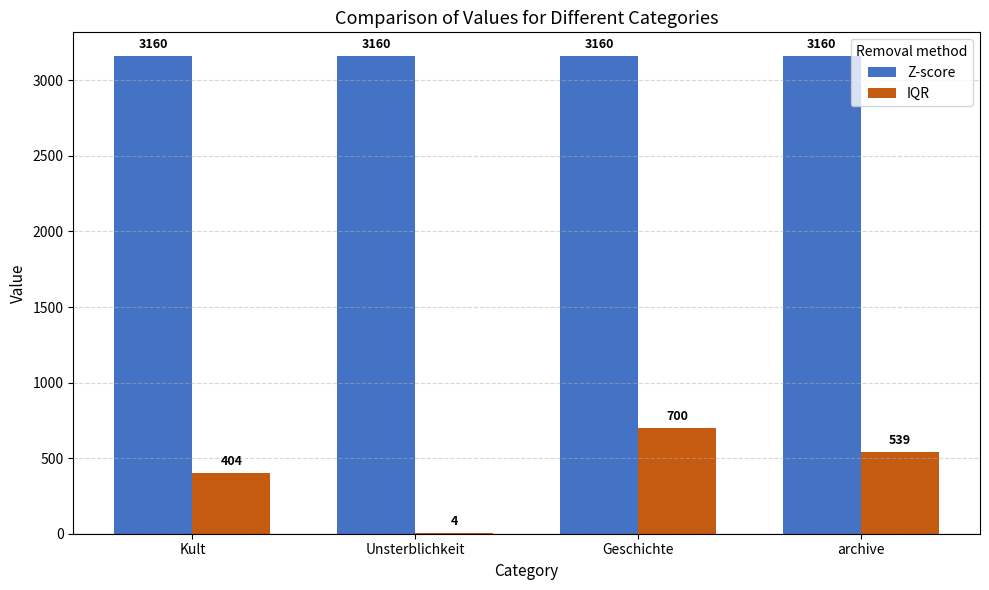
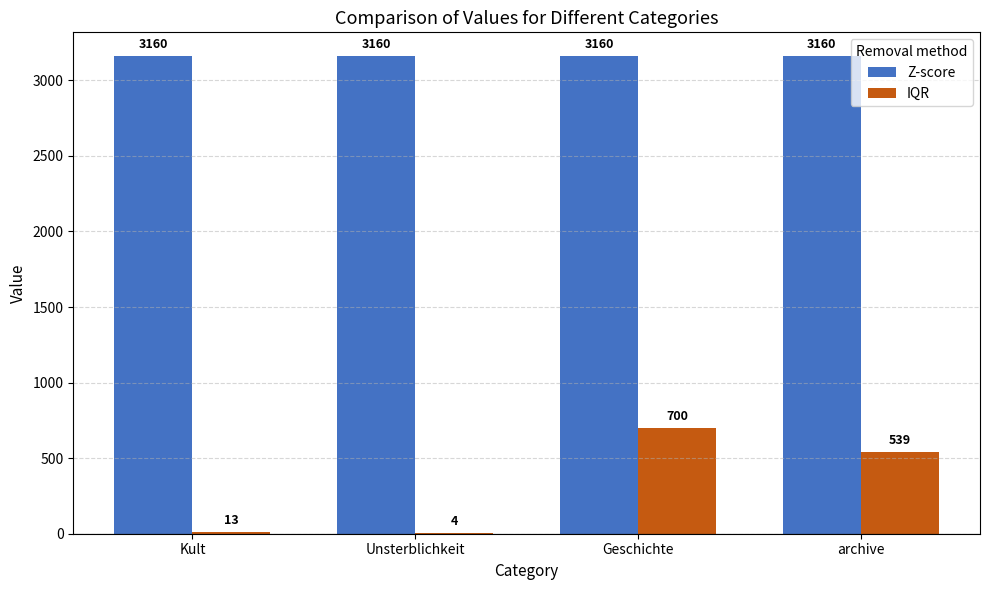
IQR, Kult: 404 -> 13
